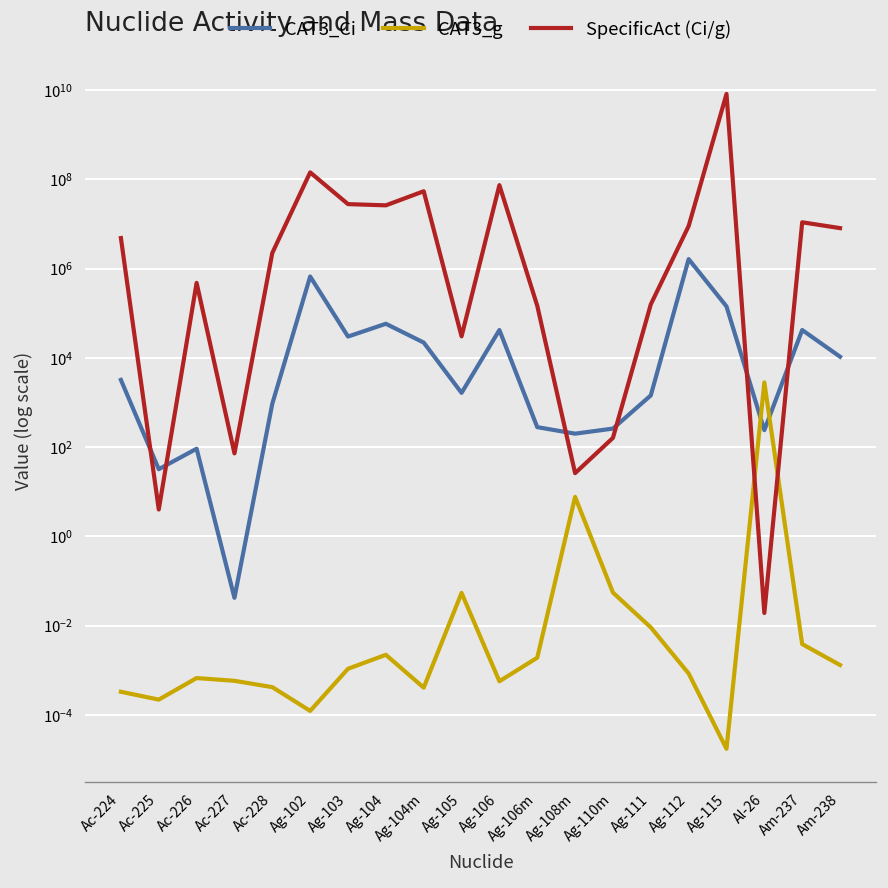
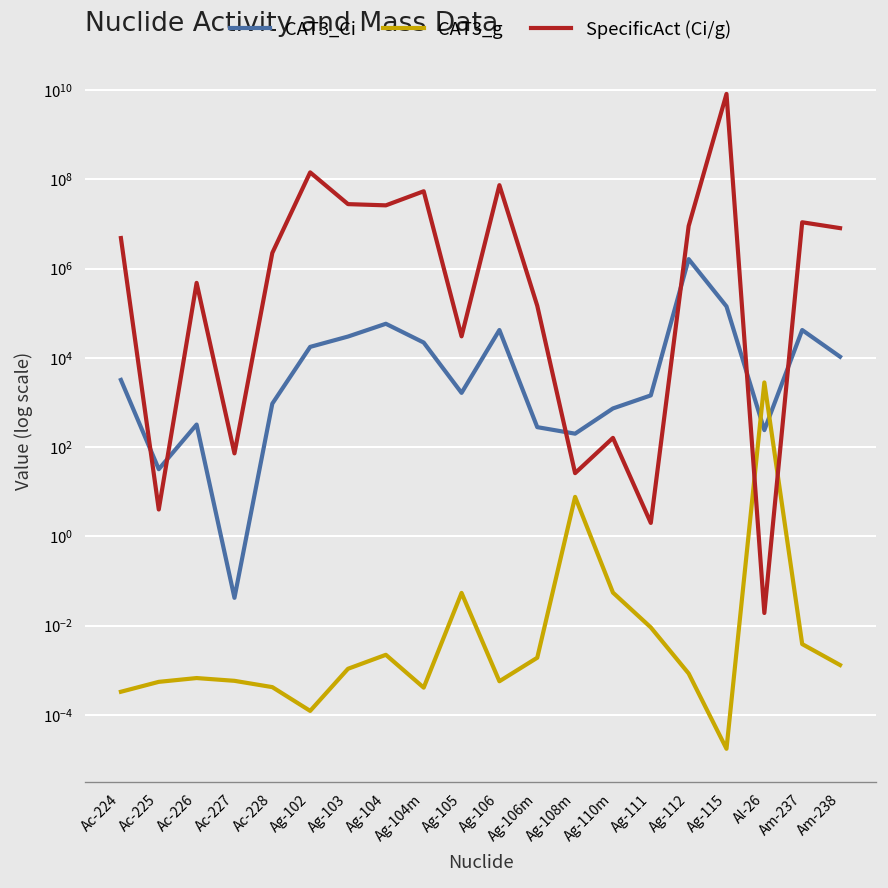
CAT3_g, Ac-225: 0.0002 -> 0.0006
CAT3_Ci, Ac-226: 90 -> 300
CAT3_Ci, Ag-102: 700000 -> 20000
CAT3_Ci, Ag-110m: 300 -> 700
SpecificAct (Ci/g), Ag-111: 160000 -> 2
